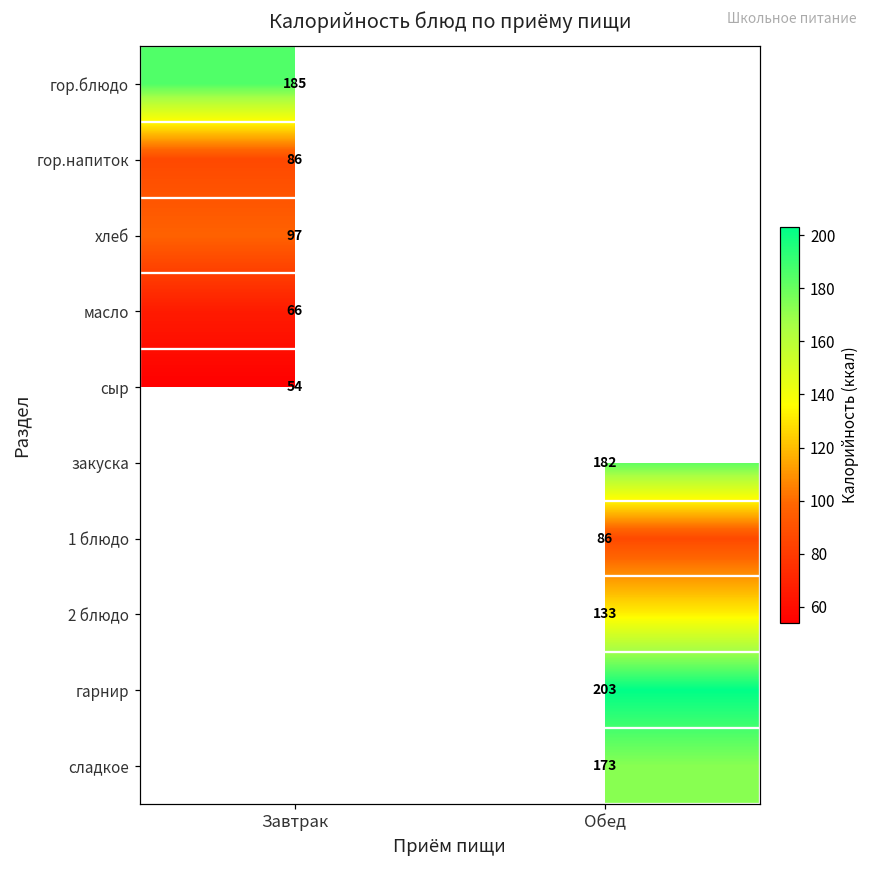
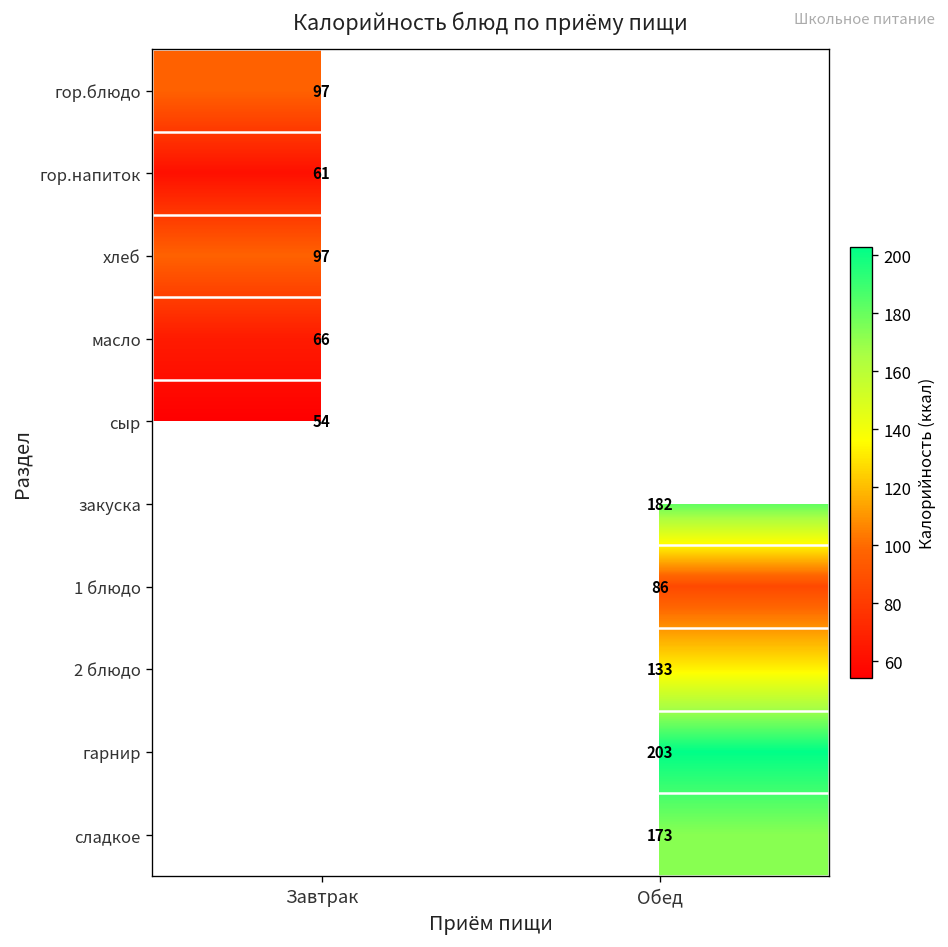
гор.блюдо, Завтрак: 185 -> 97
гор.напиток, Завтрак: 86 -> 61
